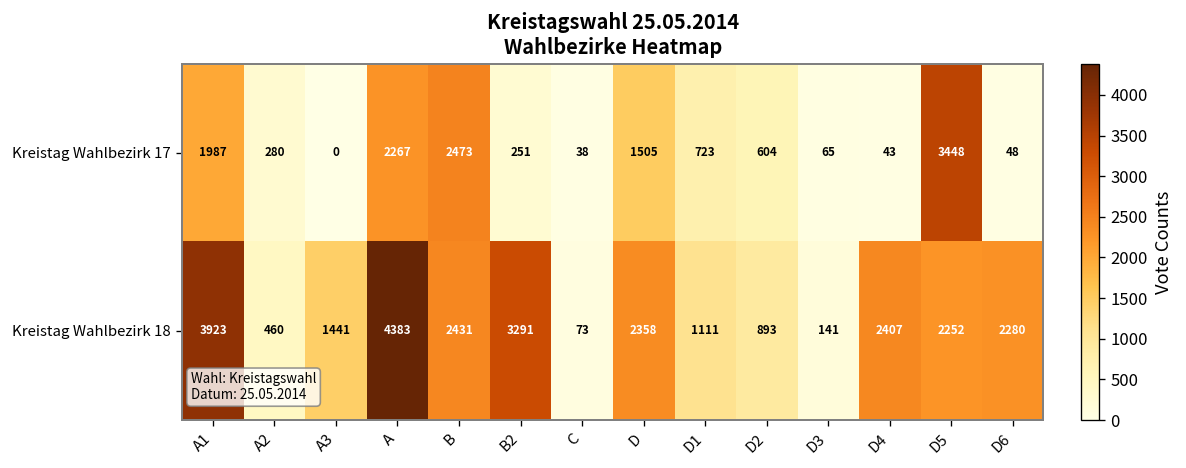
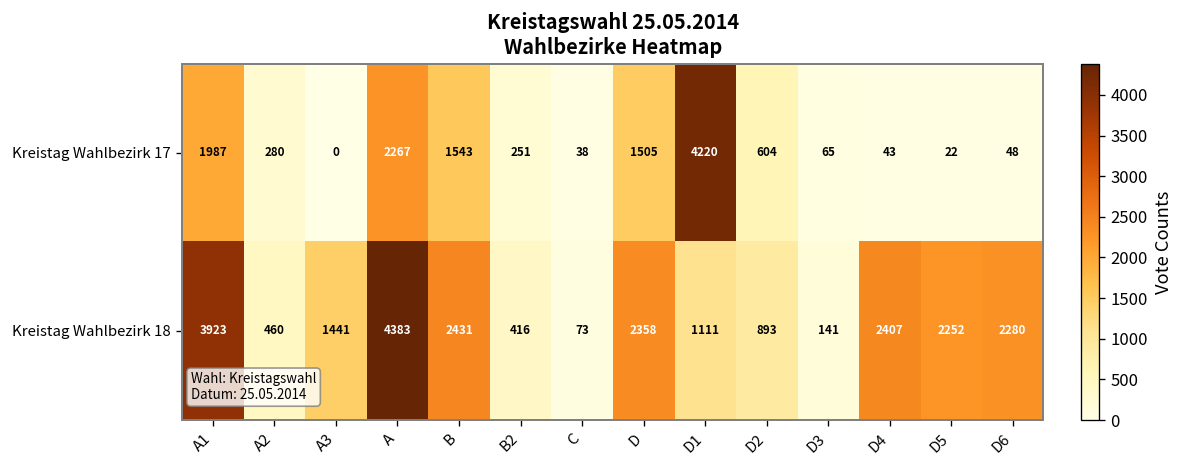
Kreistag Wahlbezirk 17, B: 2473 -> 1543
Kreistag Wahlbezirk 17, D1: 723 -> 4220
Kreistag Wahlbezirk 17, D5: 3448 -> 22
Kreistag Wahlbezirk 18, B2: 3291 -> 416
